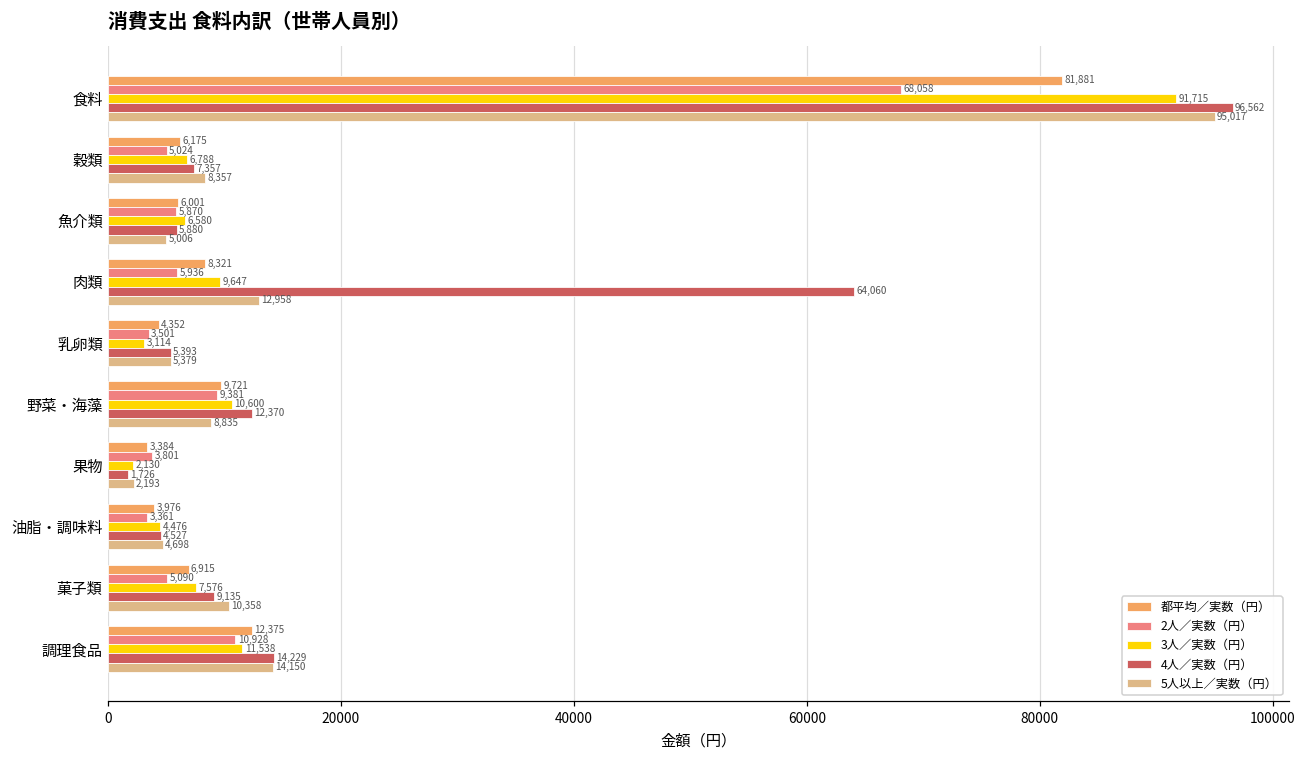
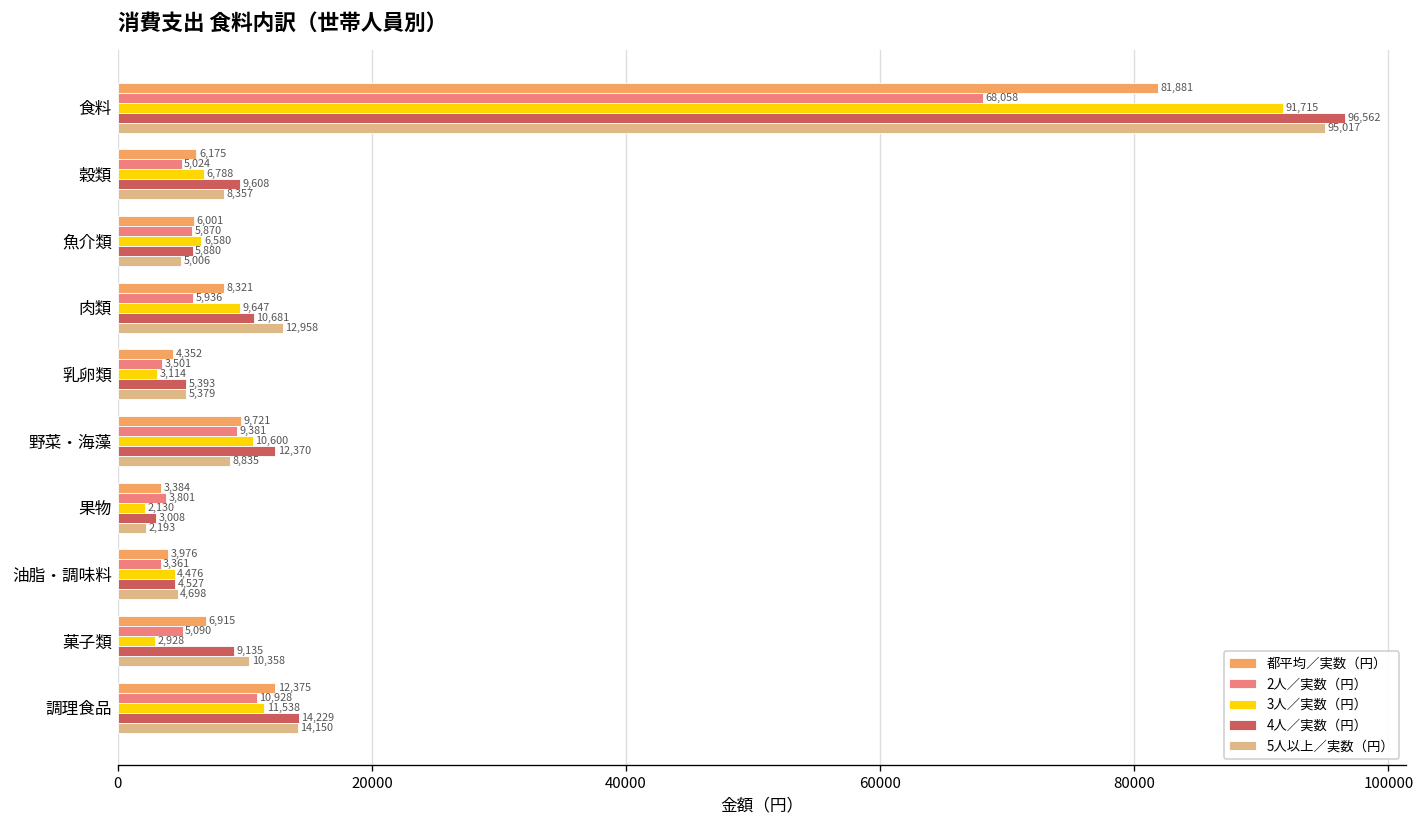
4人／実数（円）, 穀類: 7,357 -> 9,608
4人／実数（円）, 肉類: 64,060 -> 10,681
4人／実数（円）, 果物: 1,726 -> 3,008
3人／実数（円）, 菓子類: 7,576 -> 2,928
